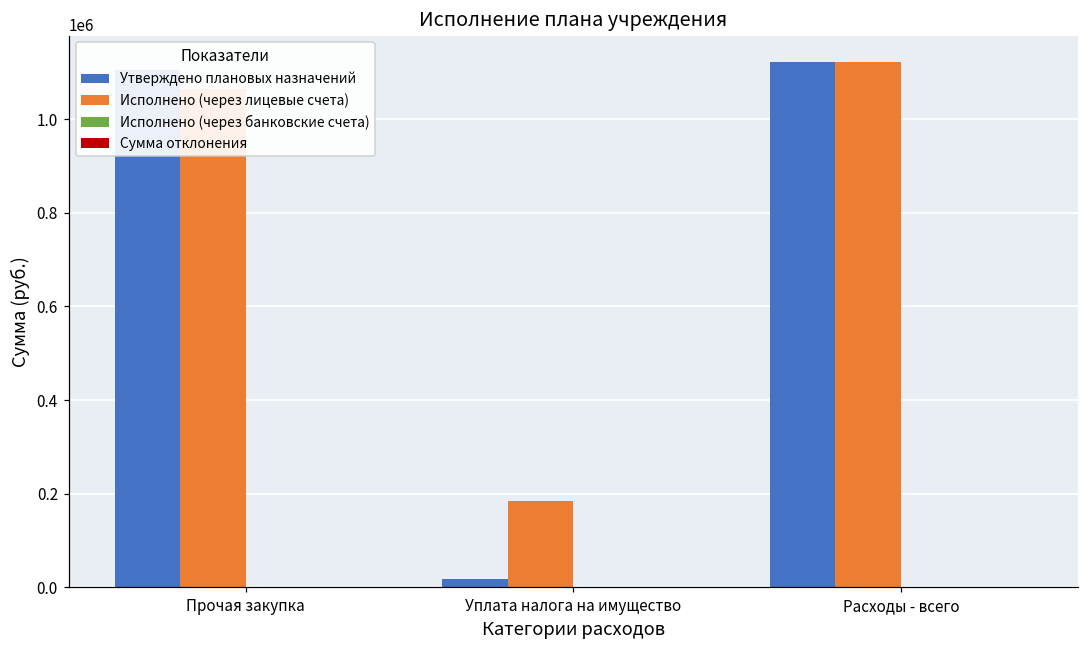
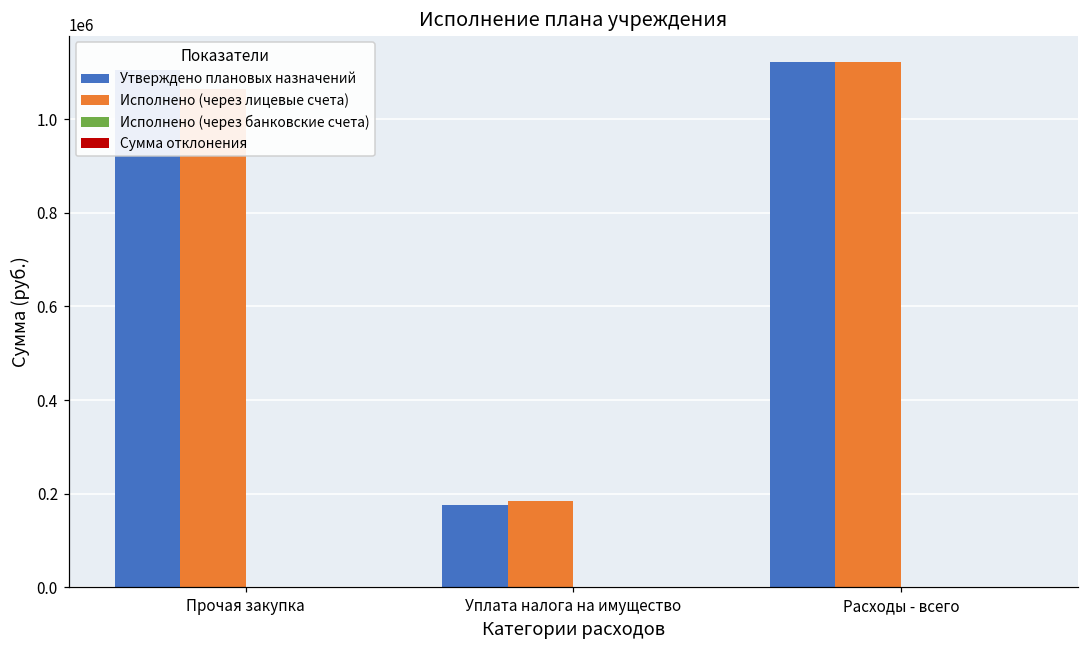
Утверждено плановых назначений, Уплата налога на имущество: 20000 -> 180000
